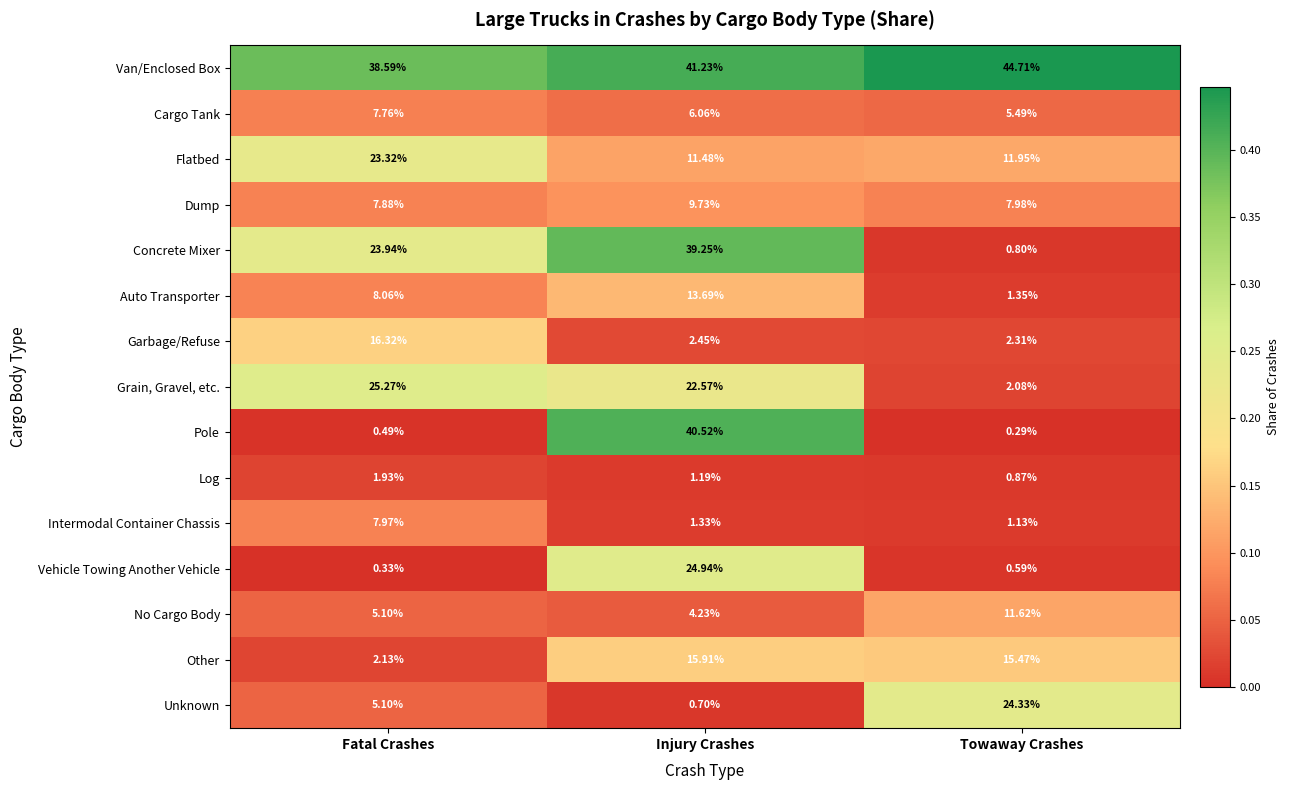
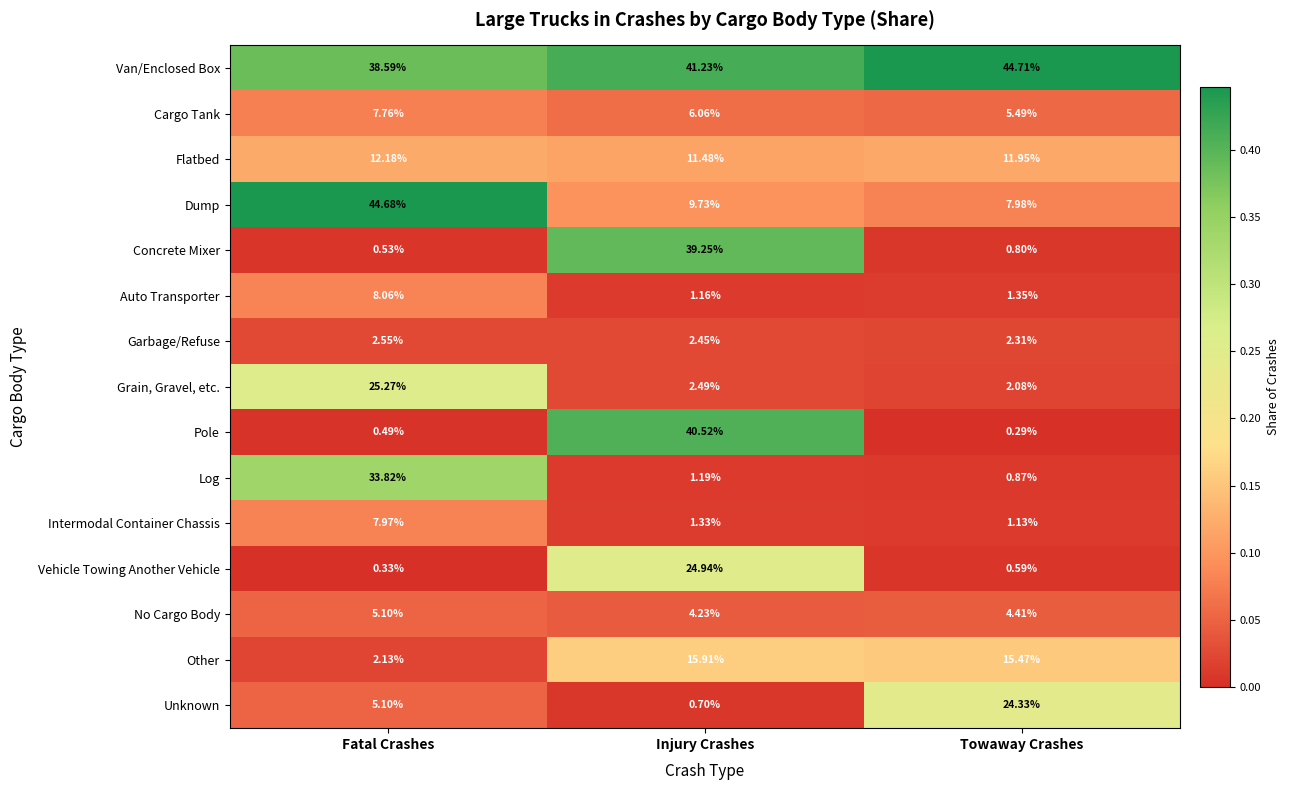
Flatbed, Fatal Crashes: 23.32% -> 12.18%
Dump, Fatal Crashes: 7.88% -> 44.68%
Concrete Mixer, Fatal Crashes: 23.94% -> 0.53%
Auto Transporter, Injury Crashes: 13.69% -> 1.16%
Garbage/Refuse, Fatal Crashes: 16.32% -> 2.55%
Grain, Gravel, etc., Injury Crashes: 22.57% -> 2.49%
Log, Fatal Crashes: 1.93% -> 33.82%
No Cargo Body, Towaway Crashes: 11.62% -> 4.41%
